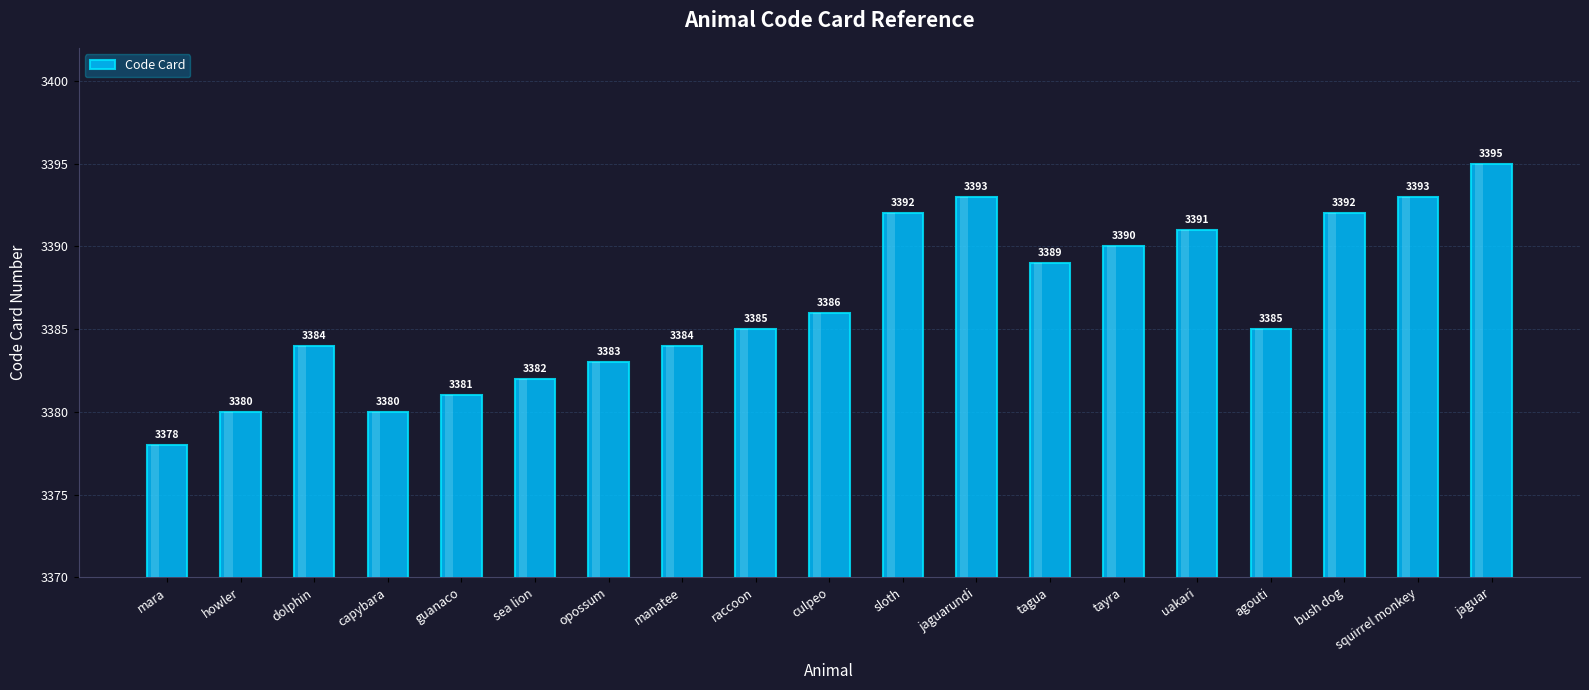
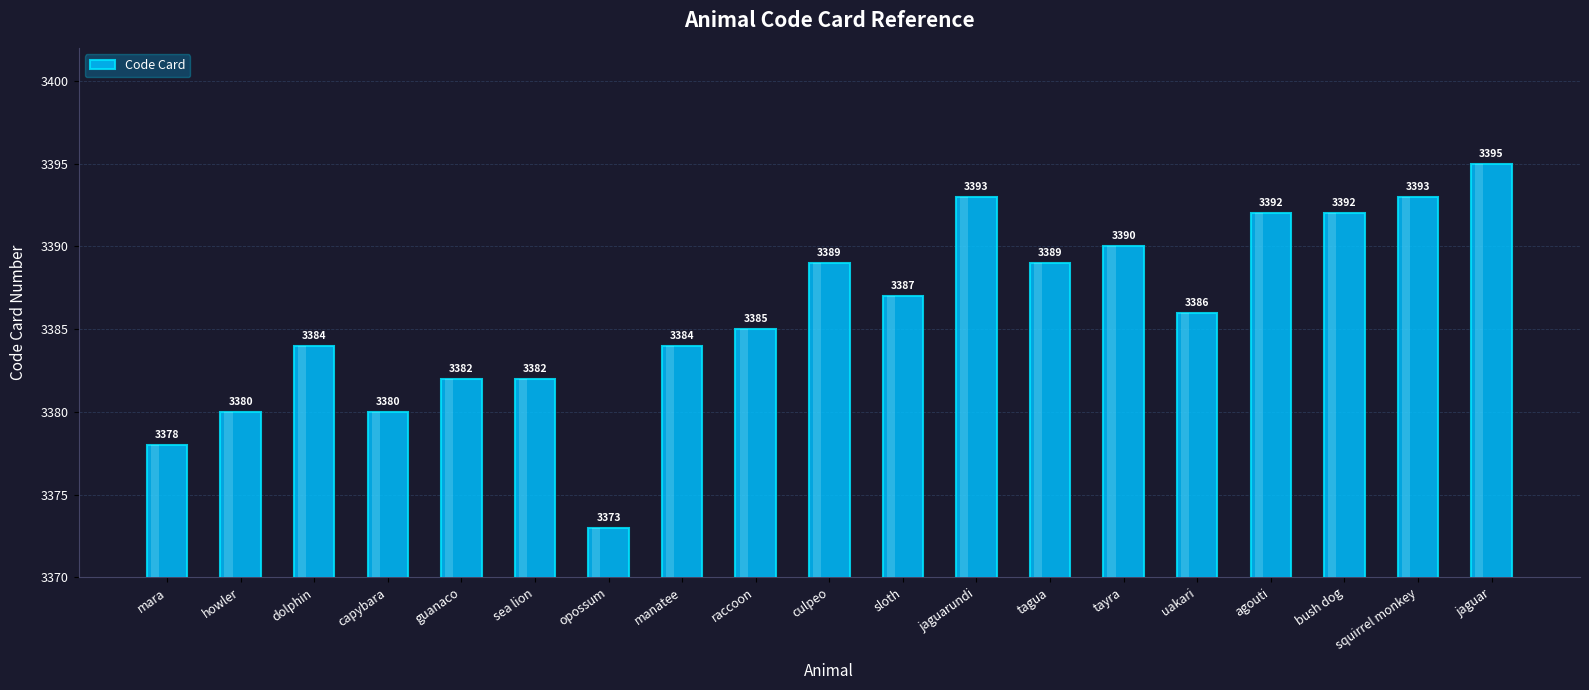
guanaco: 3381 -> 3382
opossum: 3383 -> 3373
culpeo: 3386 -> 3389
sloth: 3392 -> 3387
uakari: 3391 -> 3386
agouti: 3385 -> 3392
